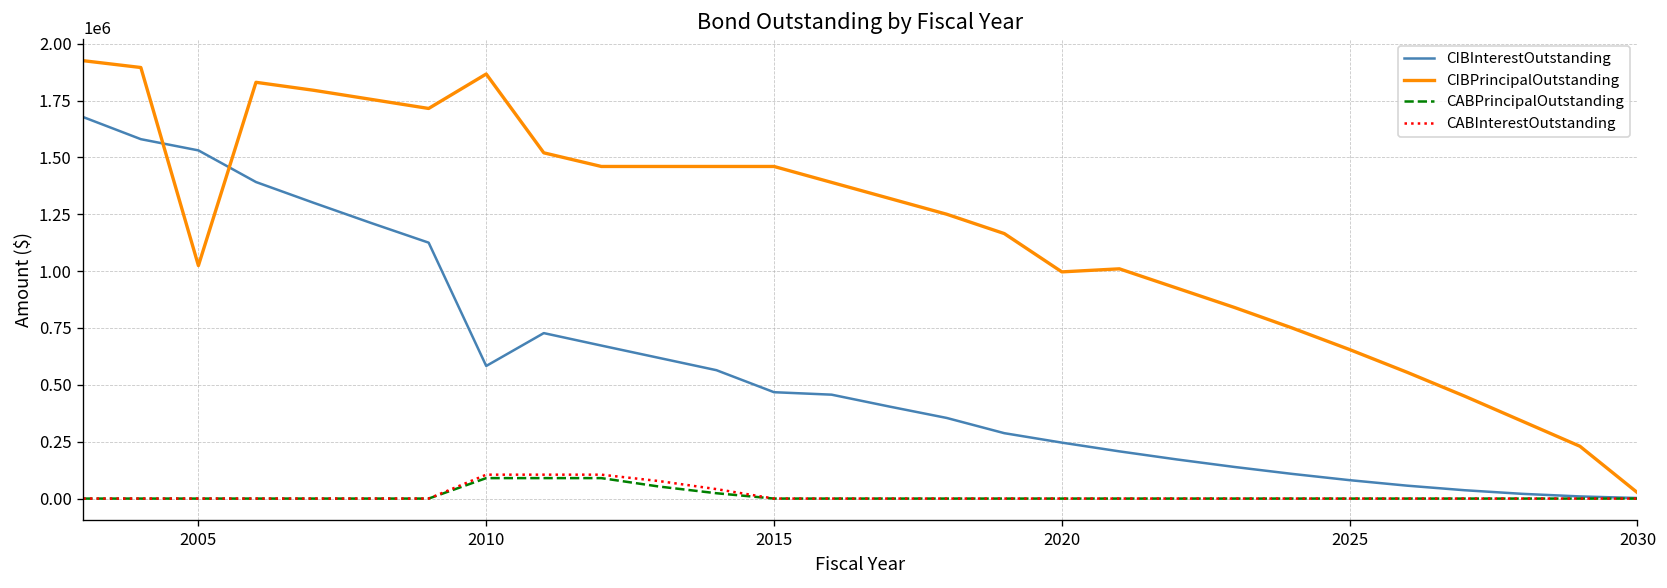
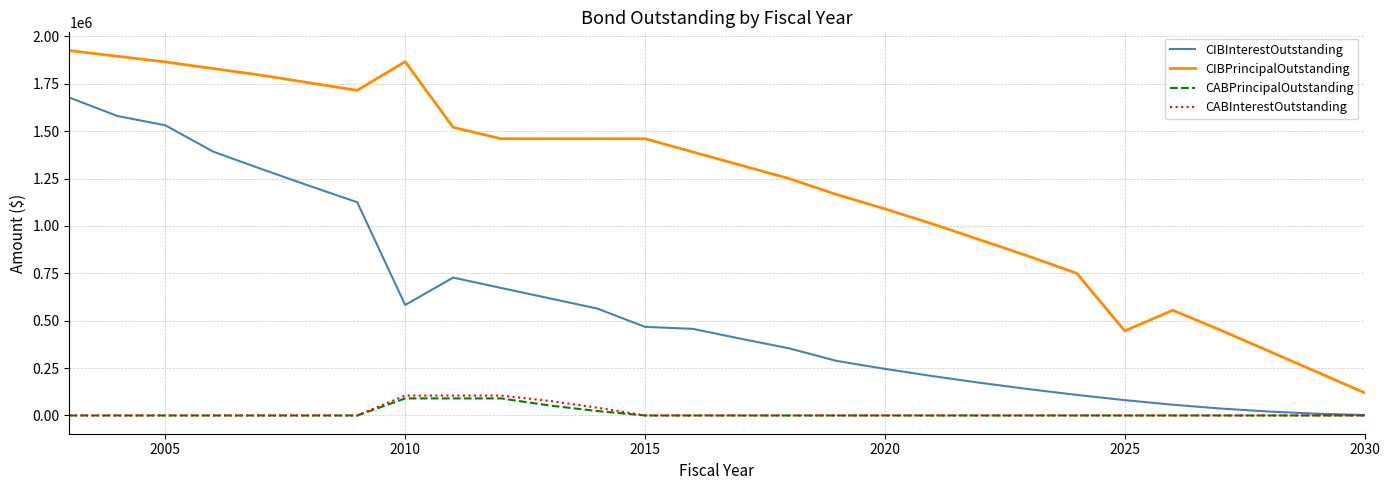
CIBPrincipalOutstanding, 2005: 1020000 -> 1870000
CIBPrincipalOutstanding, 2020: 1000000 -> 1090000
CIBPrincipalOutstanding, 2025: 660000 -> 450000
CIBPrincipalOutstanding, 2030: 30000 -> 120000
